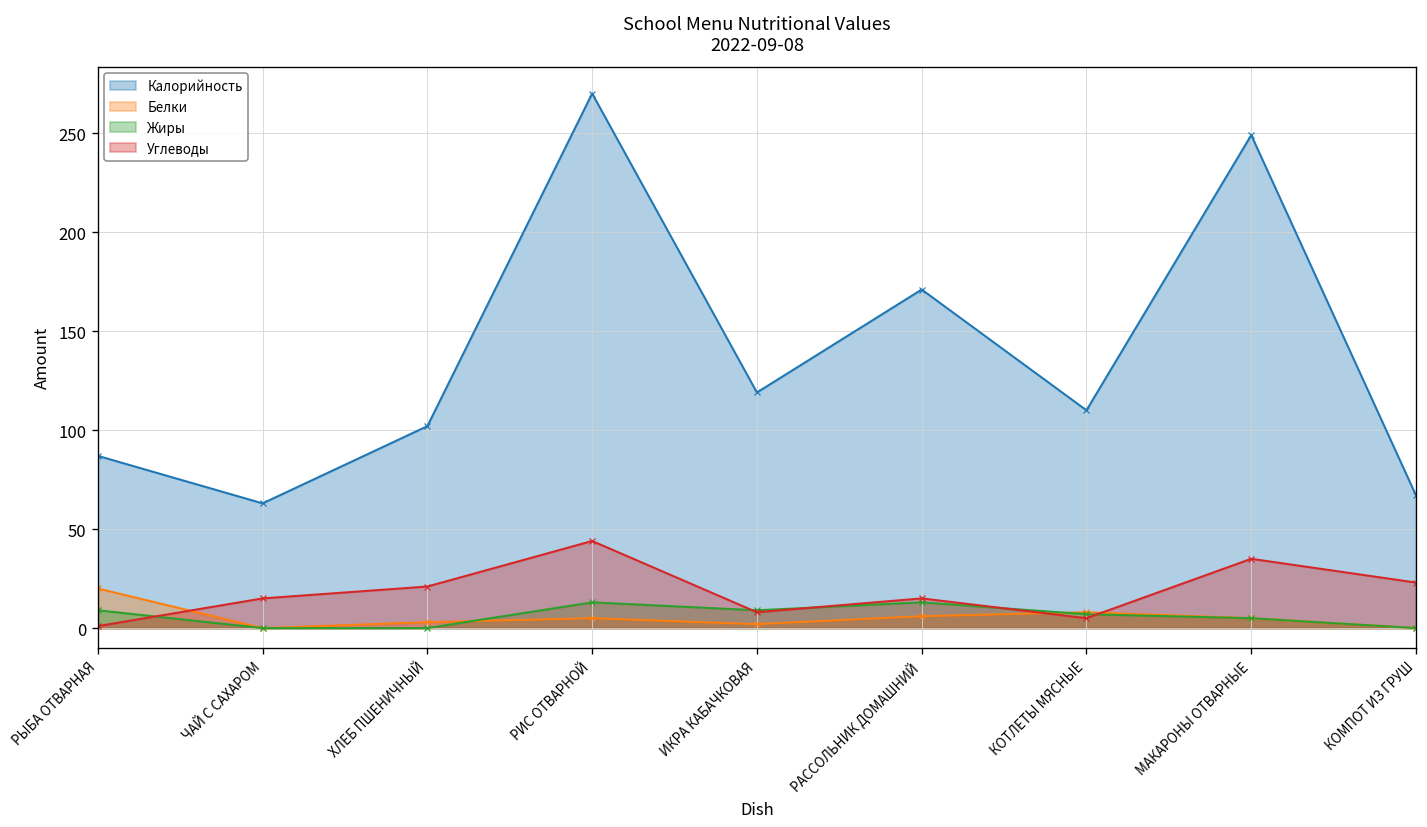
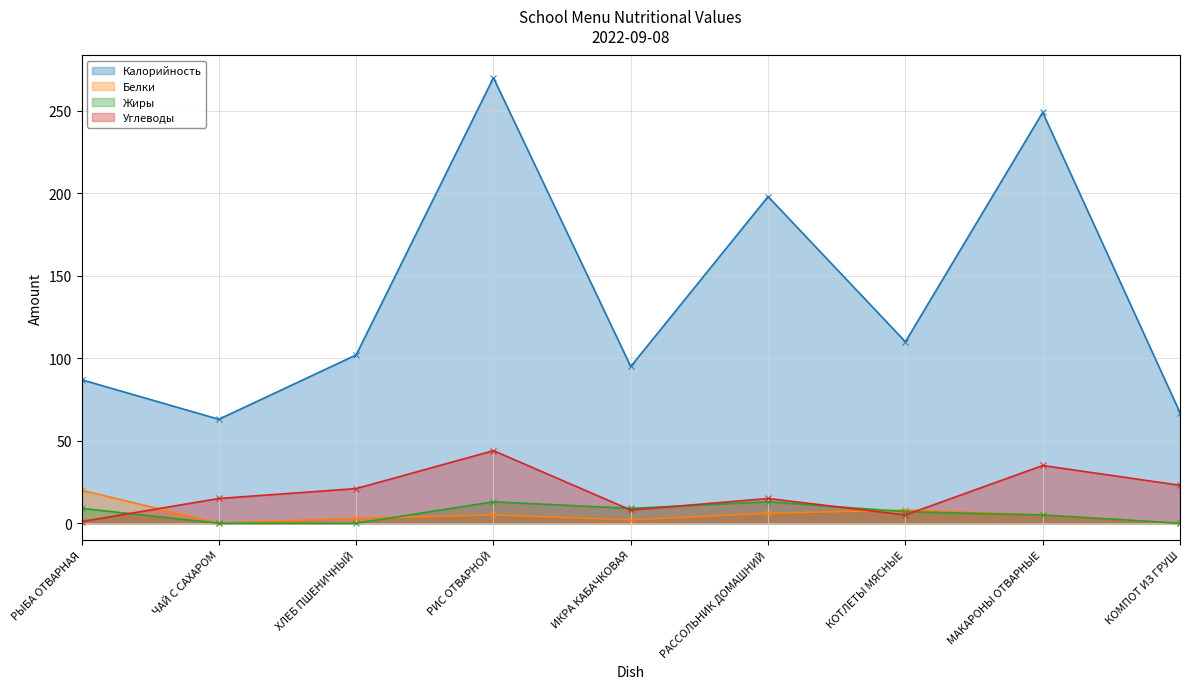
Калорийность, ИКРА КАБАЧКОВАЯ: 119 -> 95
Калорийность, РАССОЛЬНИК ДОМАШНИЙ: 171 -> 198
